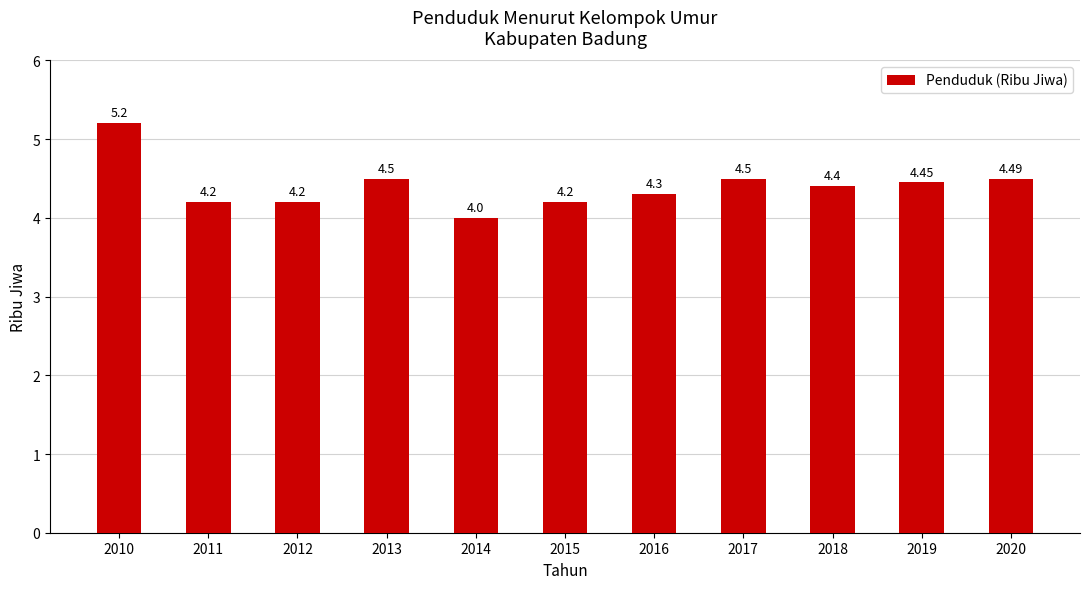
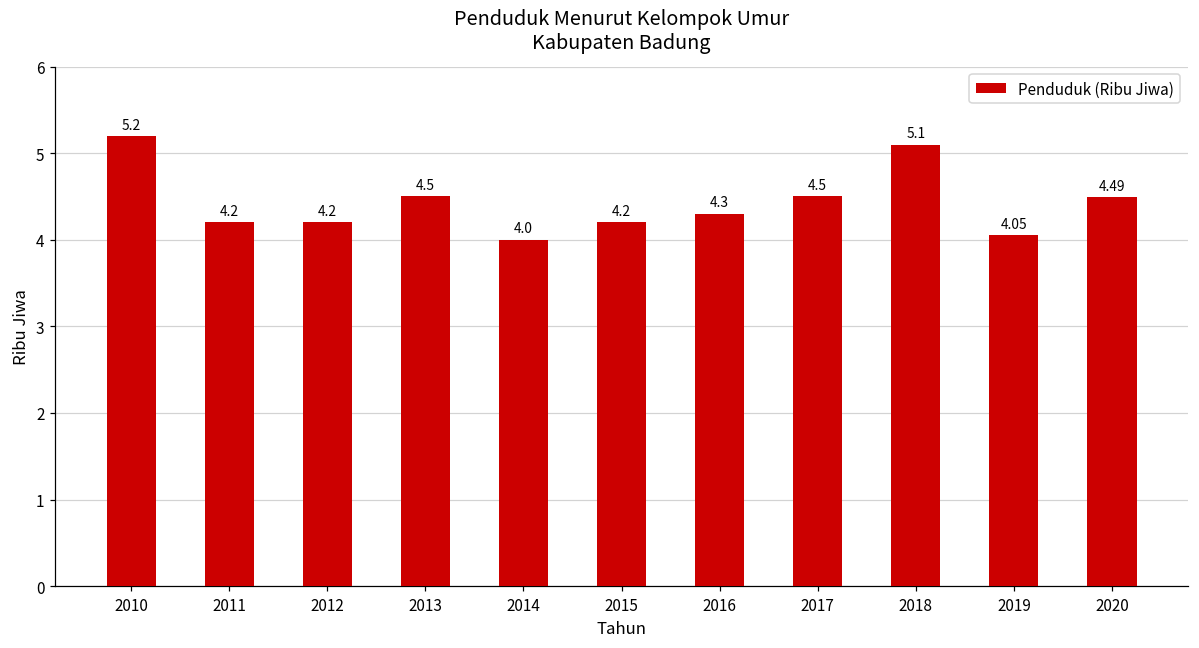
2018: 4.4 -> 5.1
2019: 4.45 -> 4.05
